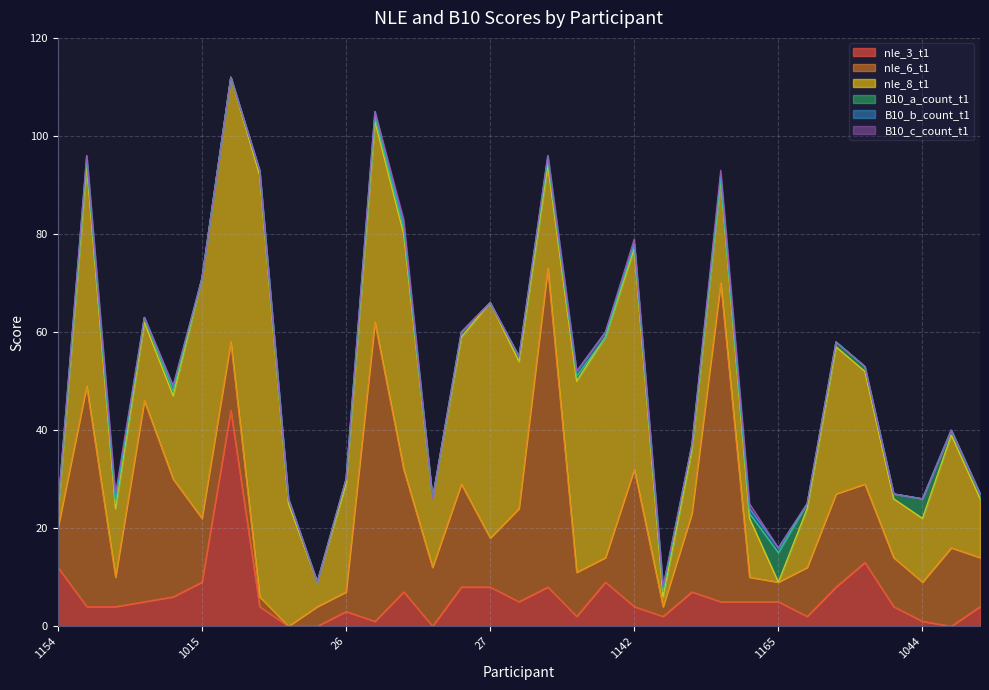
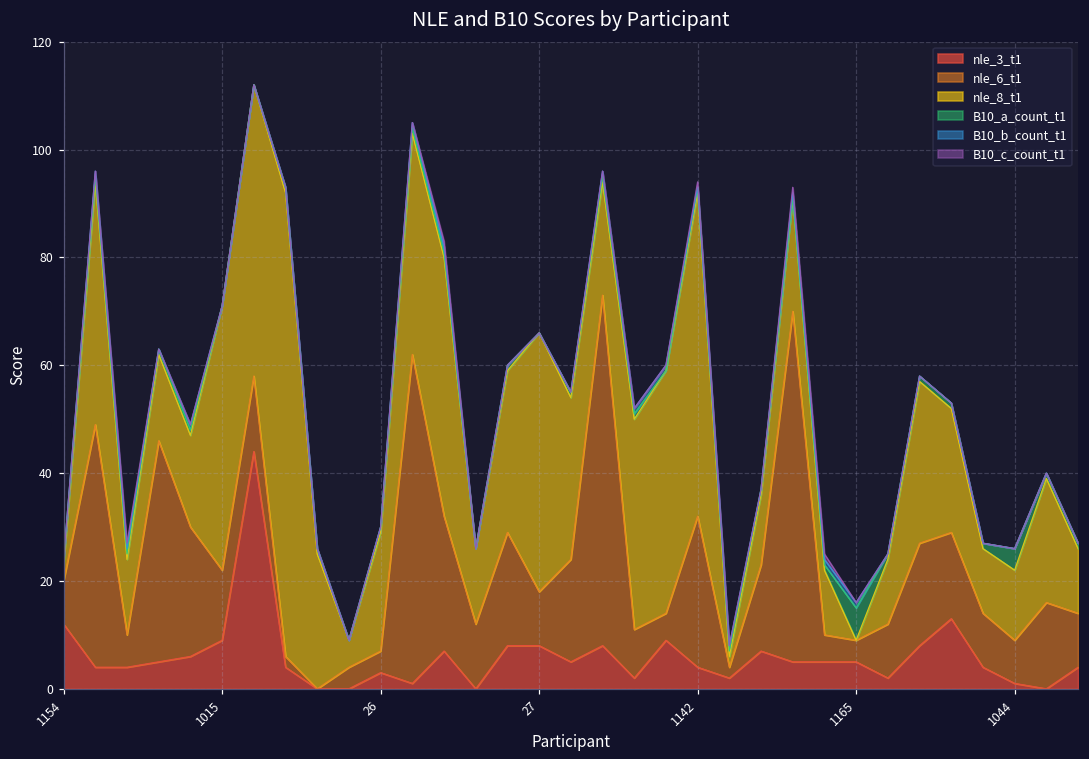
nle_8_t1, 1142: 45 -> 60
